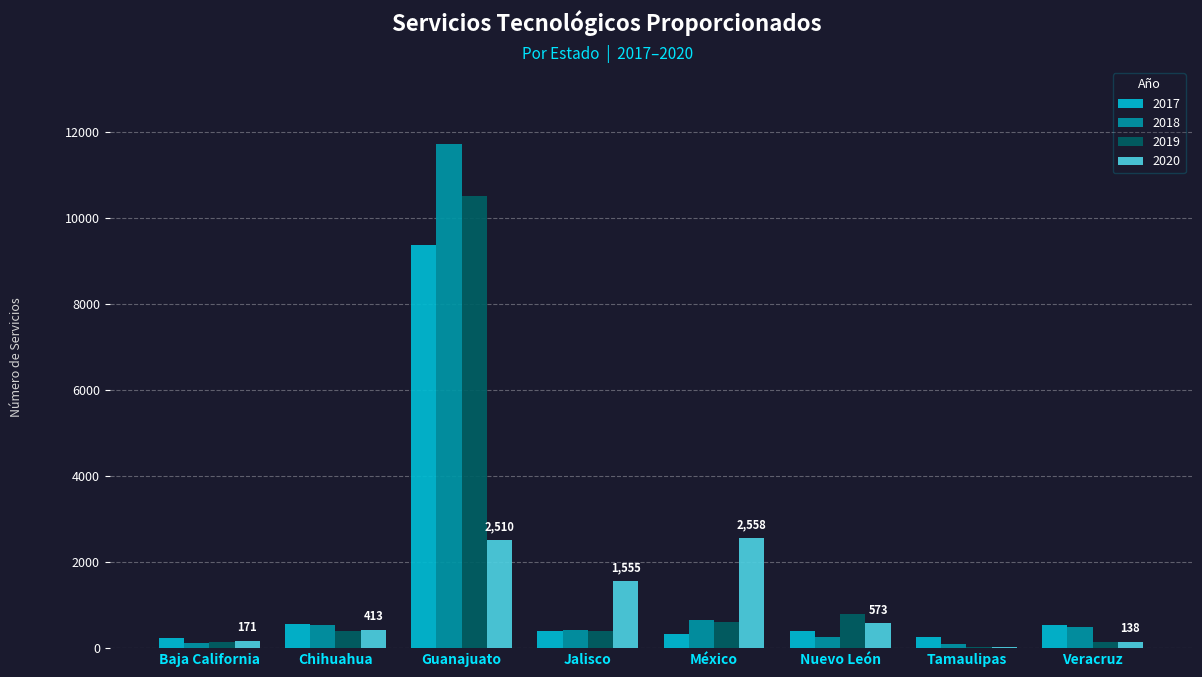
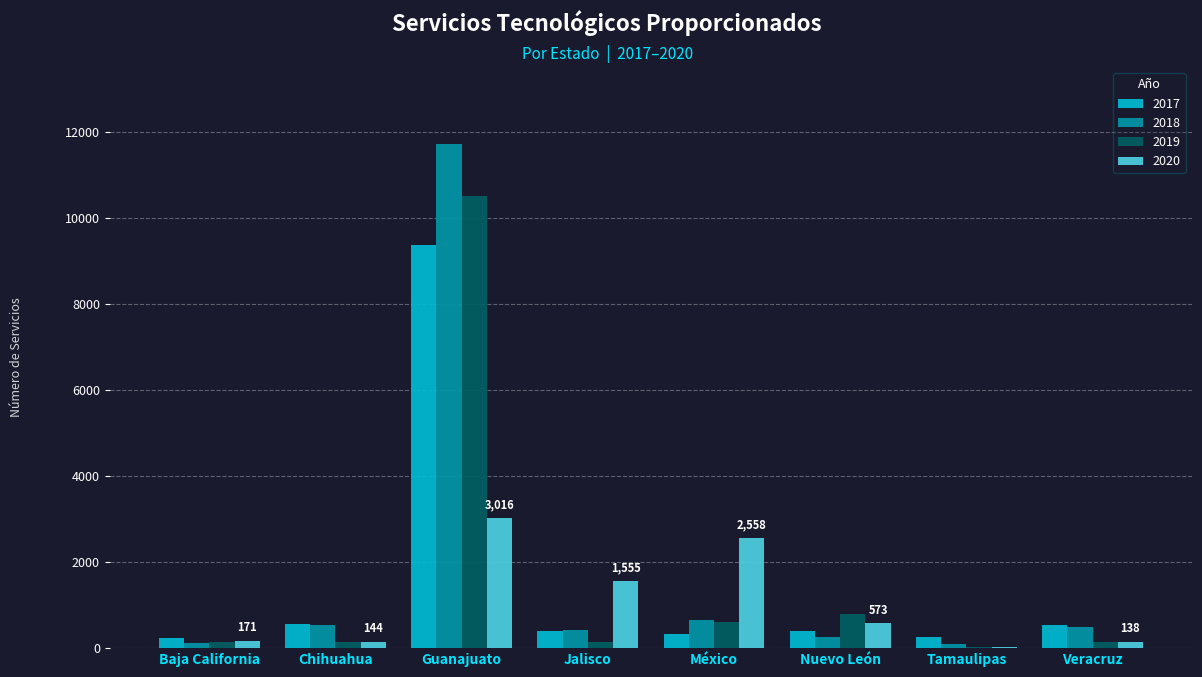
2019, Chihuahua: 400 -> 100
2020, Chihuahua: 413 -> 144
2020, Guanajuato: 2,510 -> 3,016
2019, Jalisco: 400 -> 100
